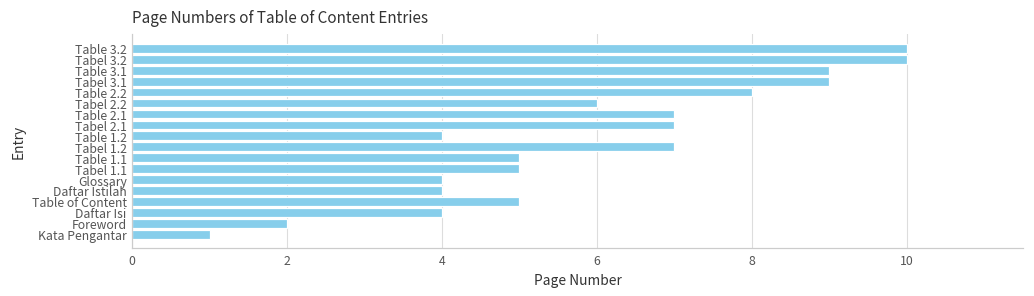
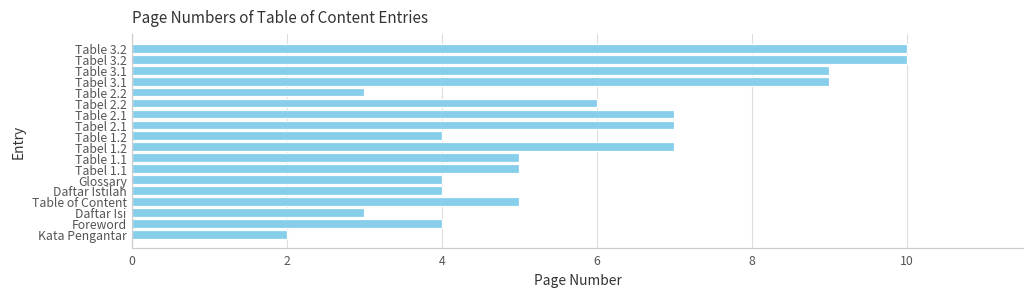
Table 2.2: 8 -> 3
Daftar Isi: 4 -> 3
Foreword: 2 -> 4
Kata Pengantar: 1 -> 2
